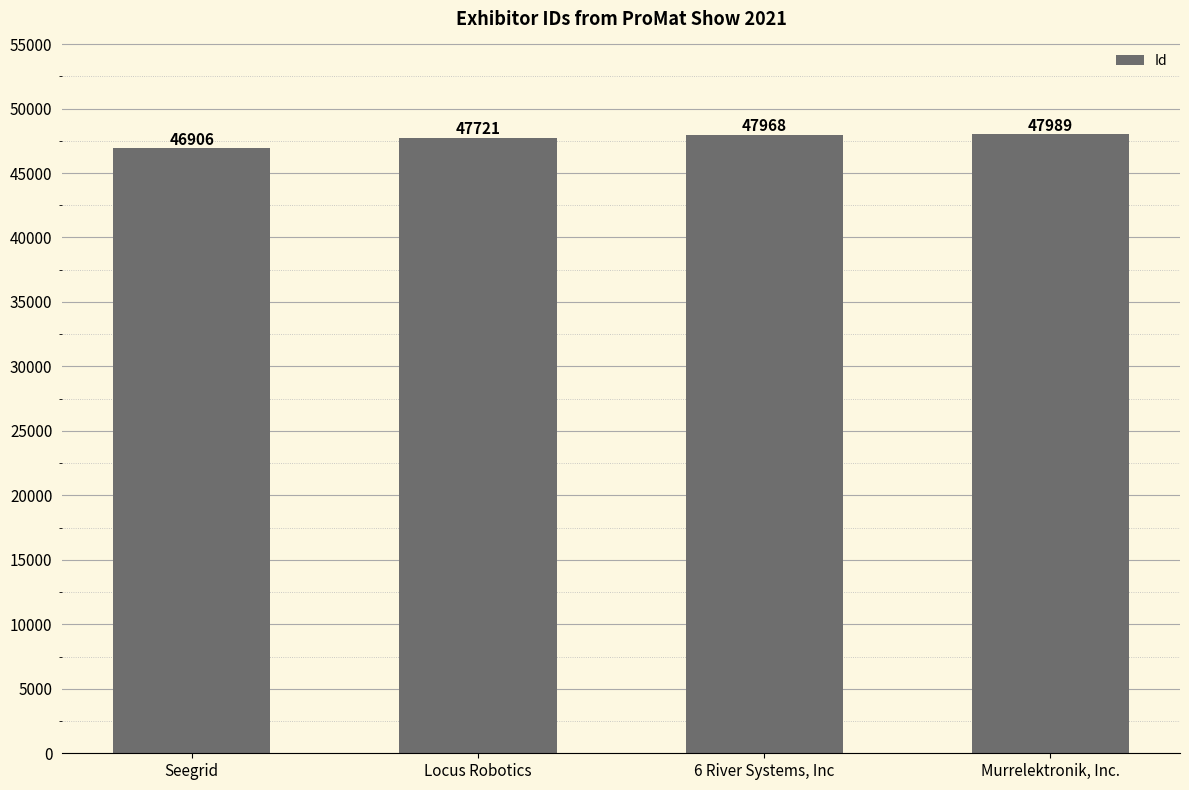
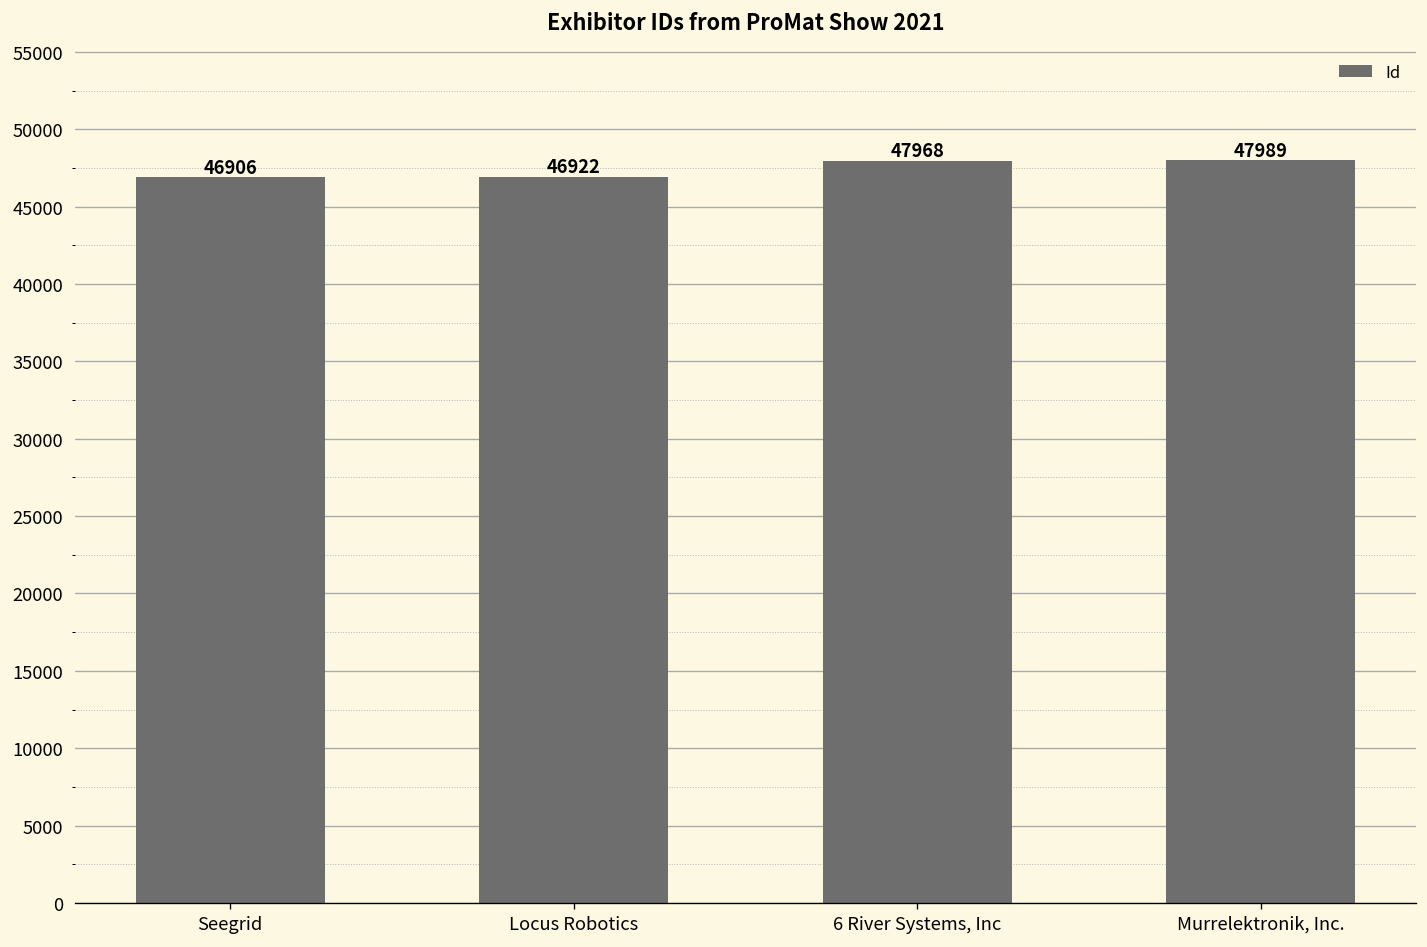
Locus Robotics: 47721 -> 46922
